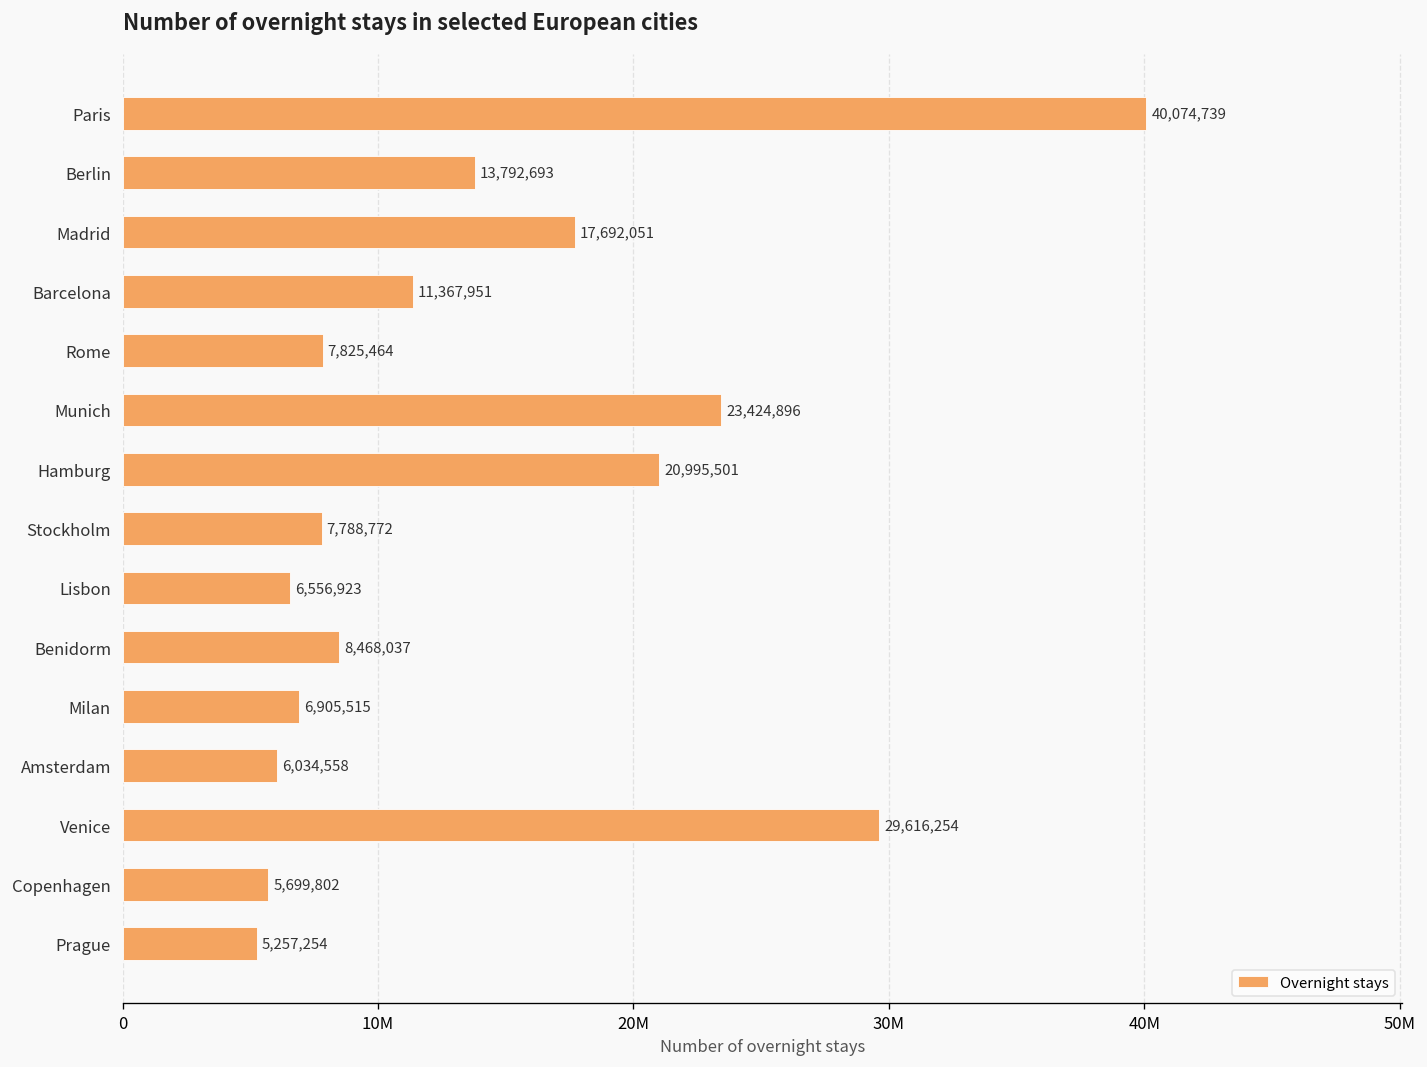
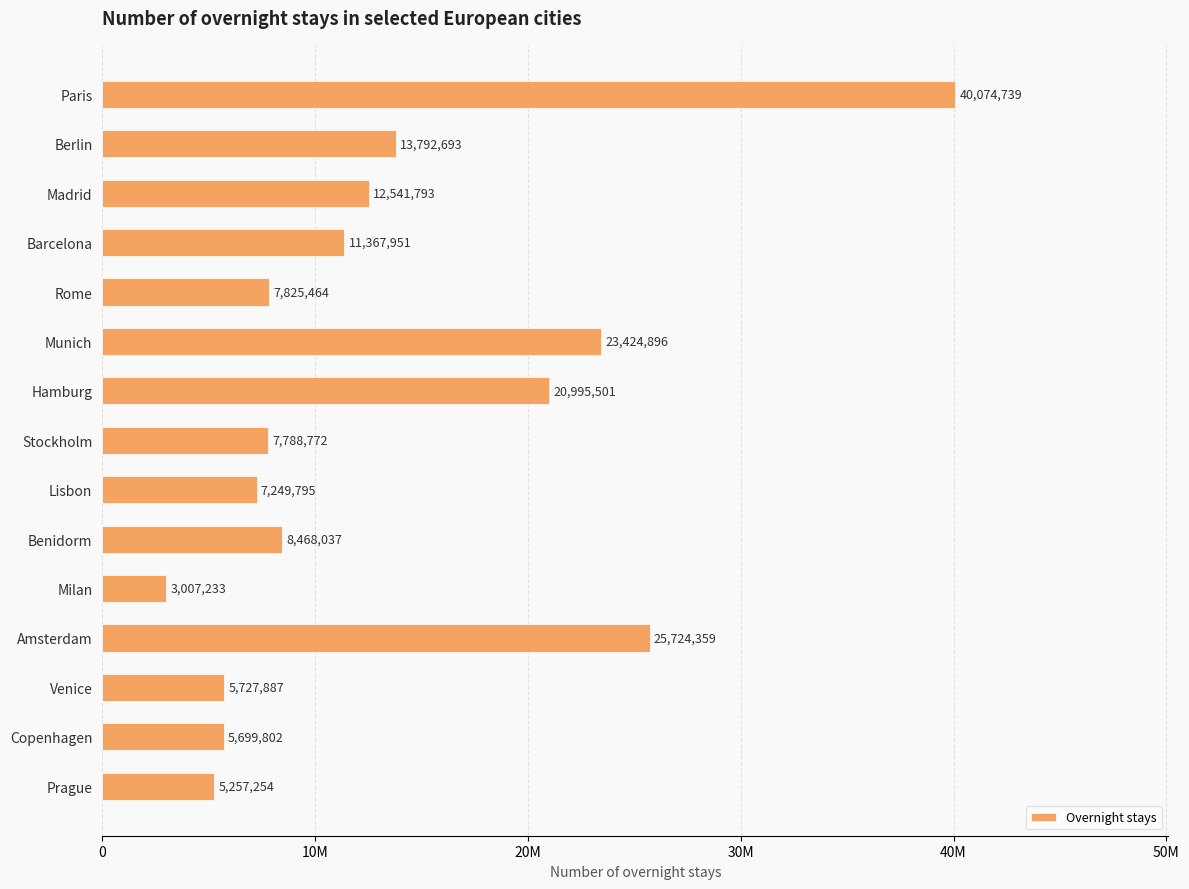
Madrid: 17,692,051 -> 12,541,793
Lisbon: 6,556,923 -> 7,249,795
Milan: 6,905,515 -> 3,007,233
Amsterdam: 6,034,558 -> 25,724,359
Venice: 29,616,254 -> 5,727,887
